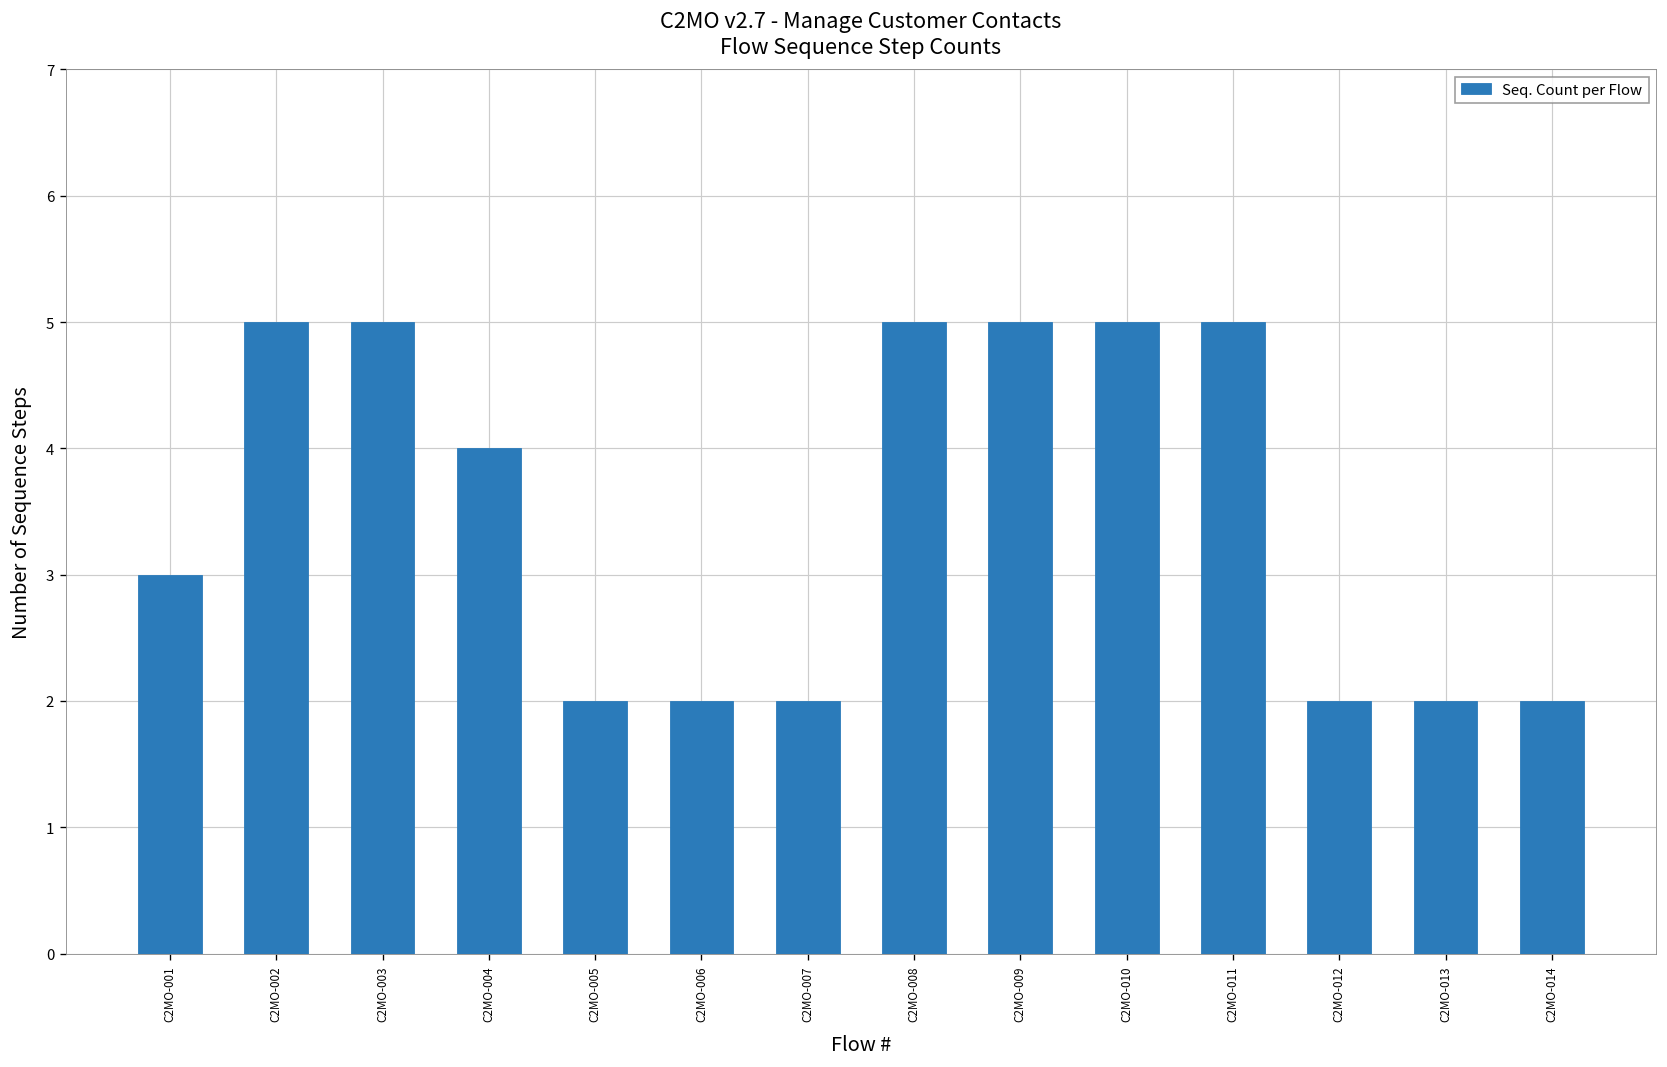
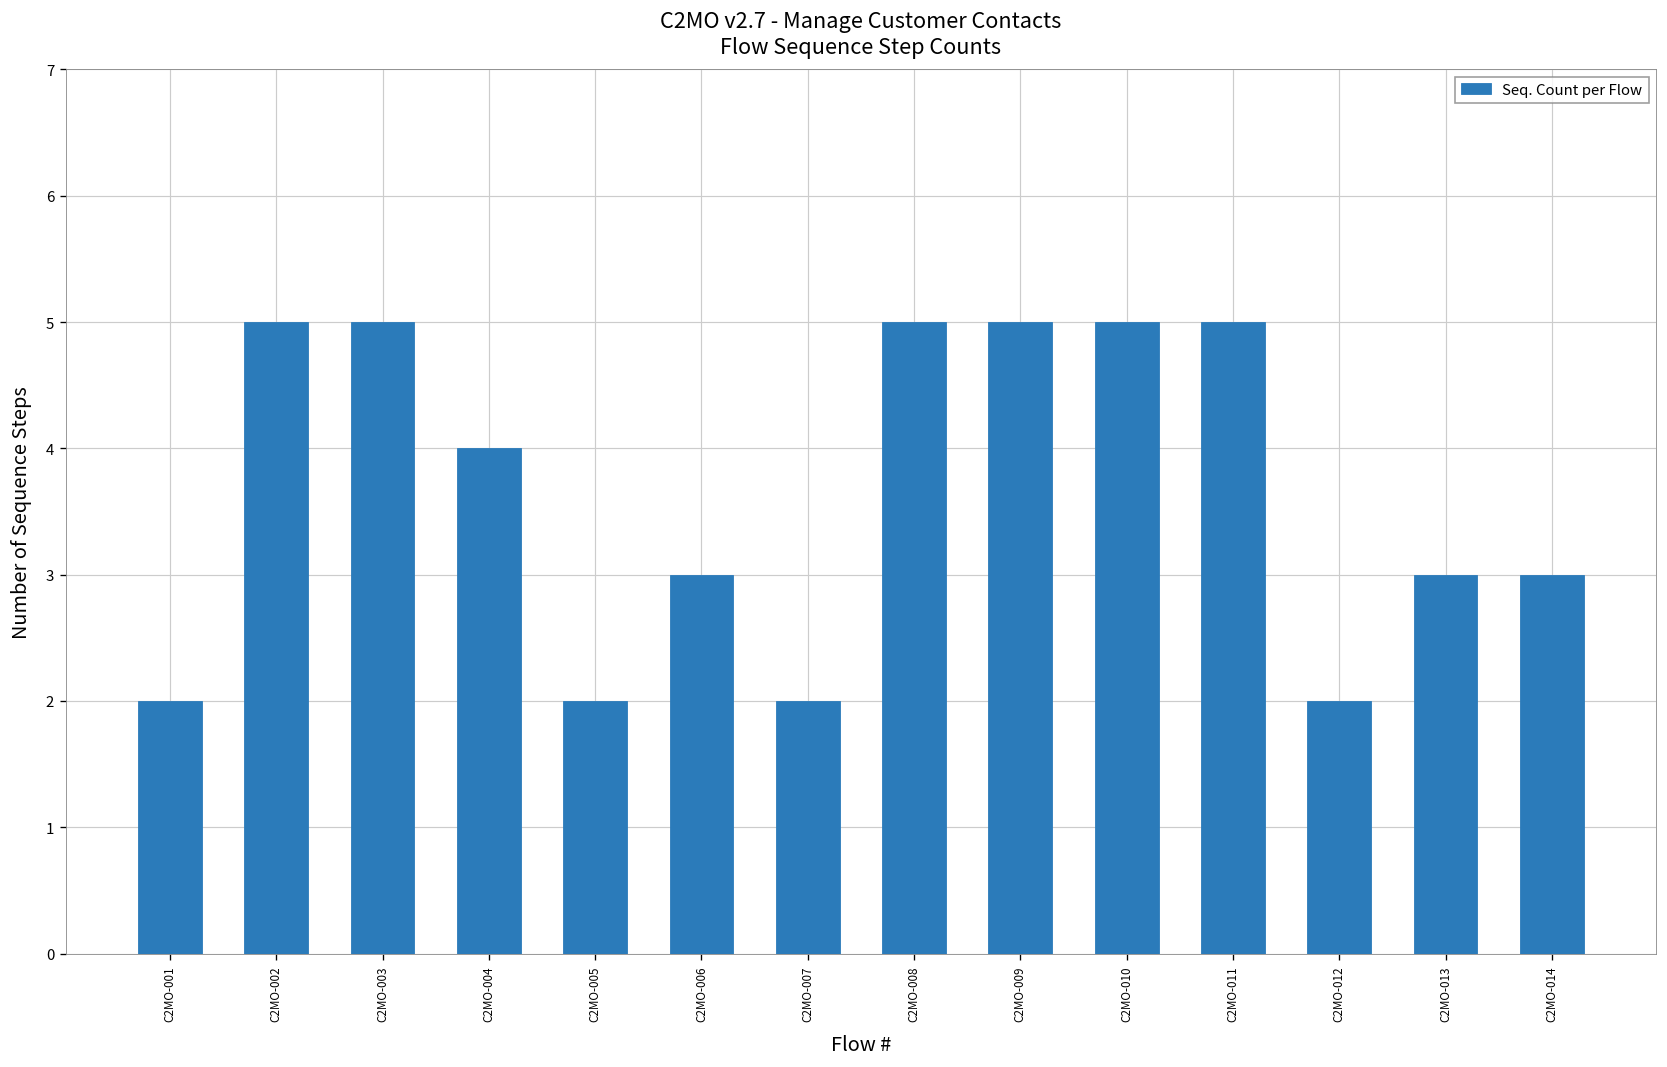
C2MO-001: 3 -> 2
C2MO-006: 2 -> 3
C2MO-013: 2 -> 3
C2MO-014: 2 -> 3
